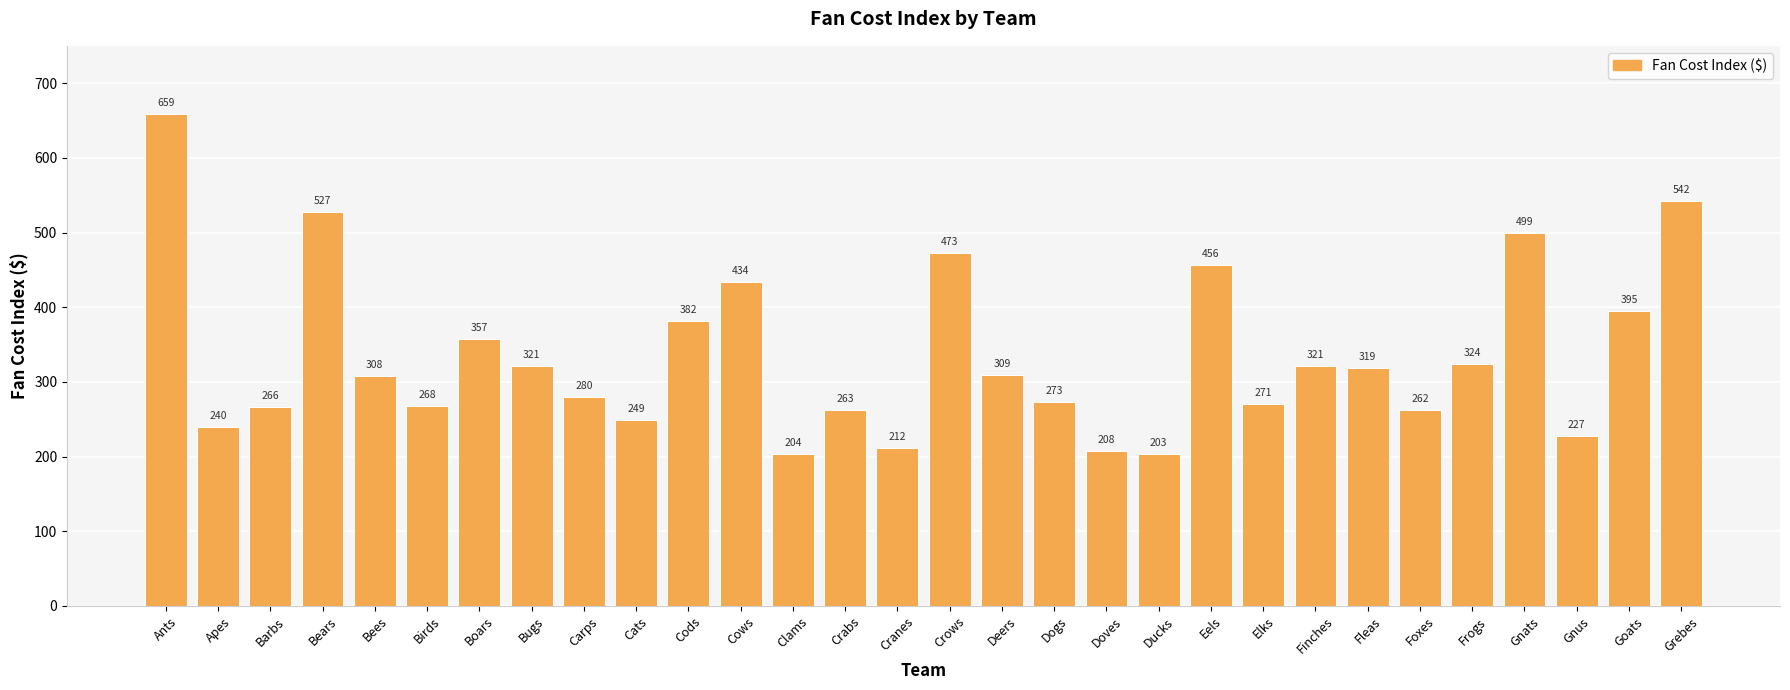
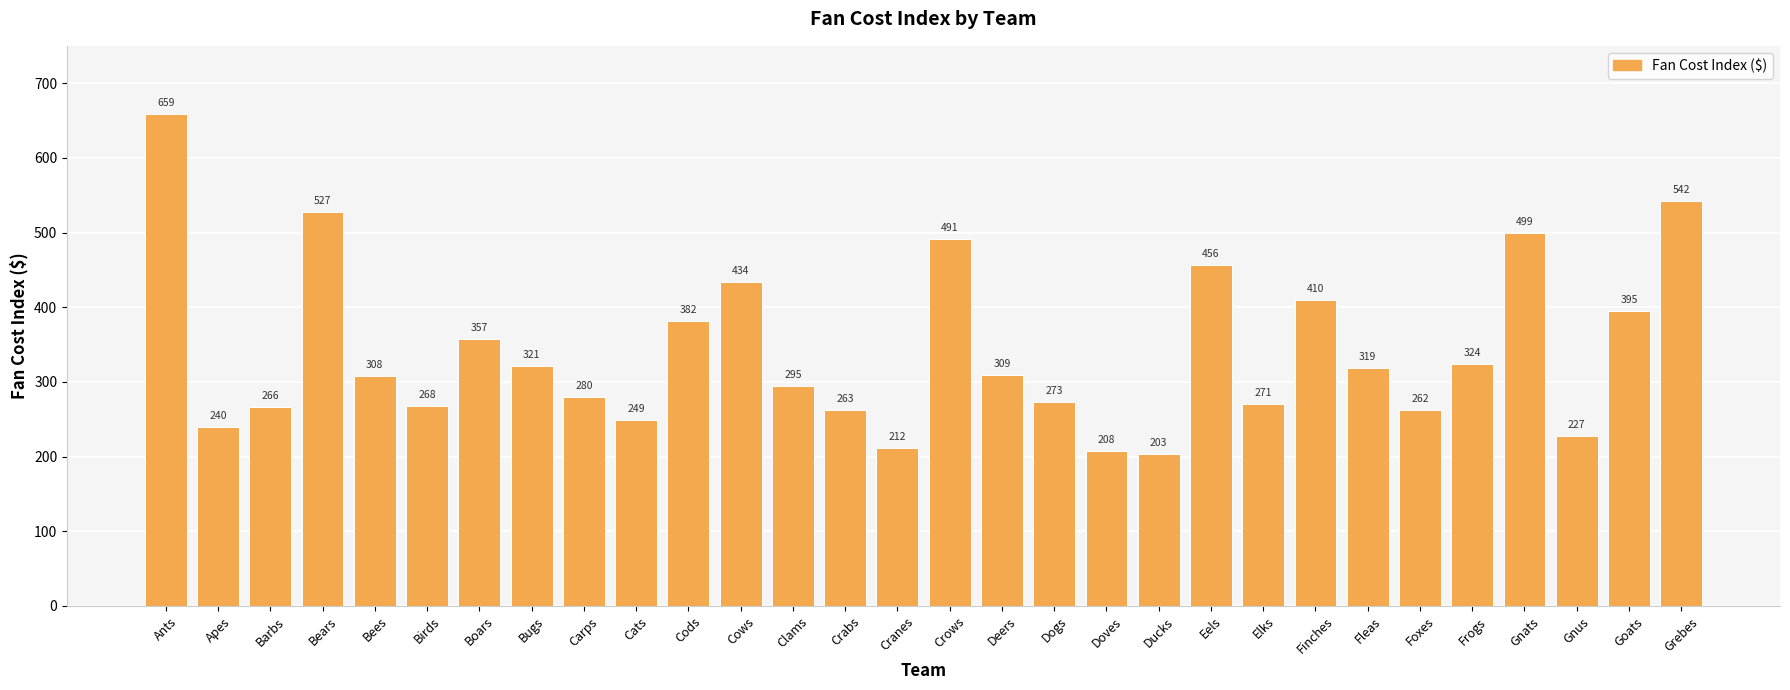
Clams: 204 -> 295
Crows: 473 -> 491
Finches: 321 -> 410
